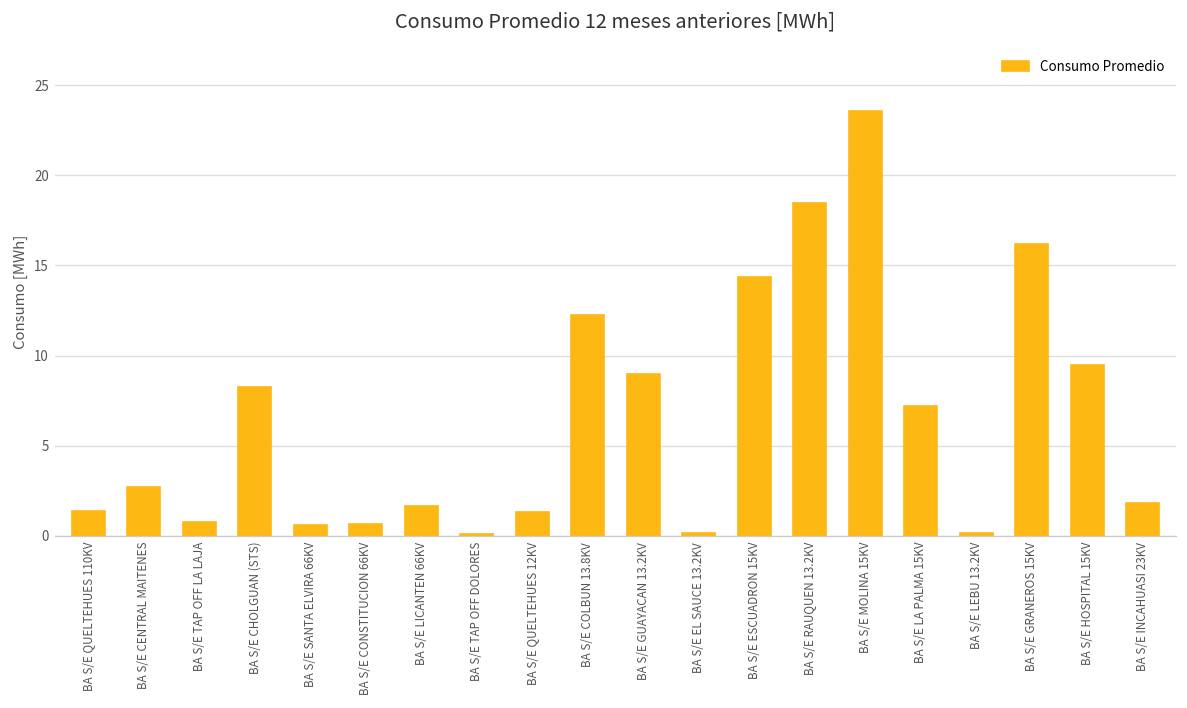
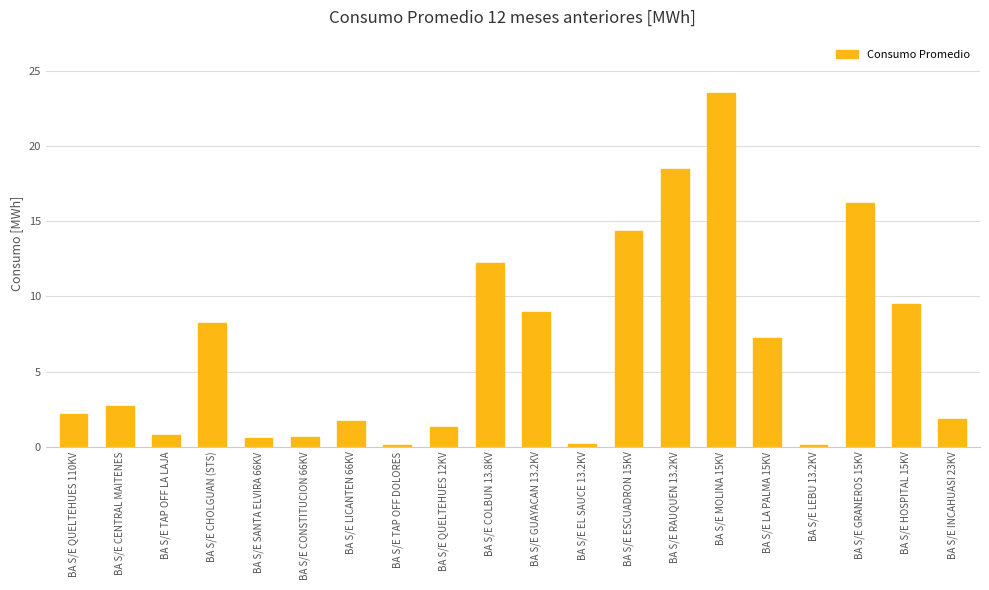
BA S/E QUELTEHUES 110KV: 1.4 -> 2.2
